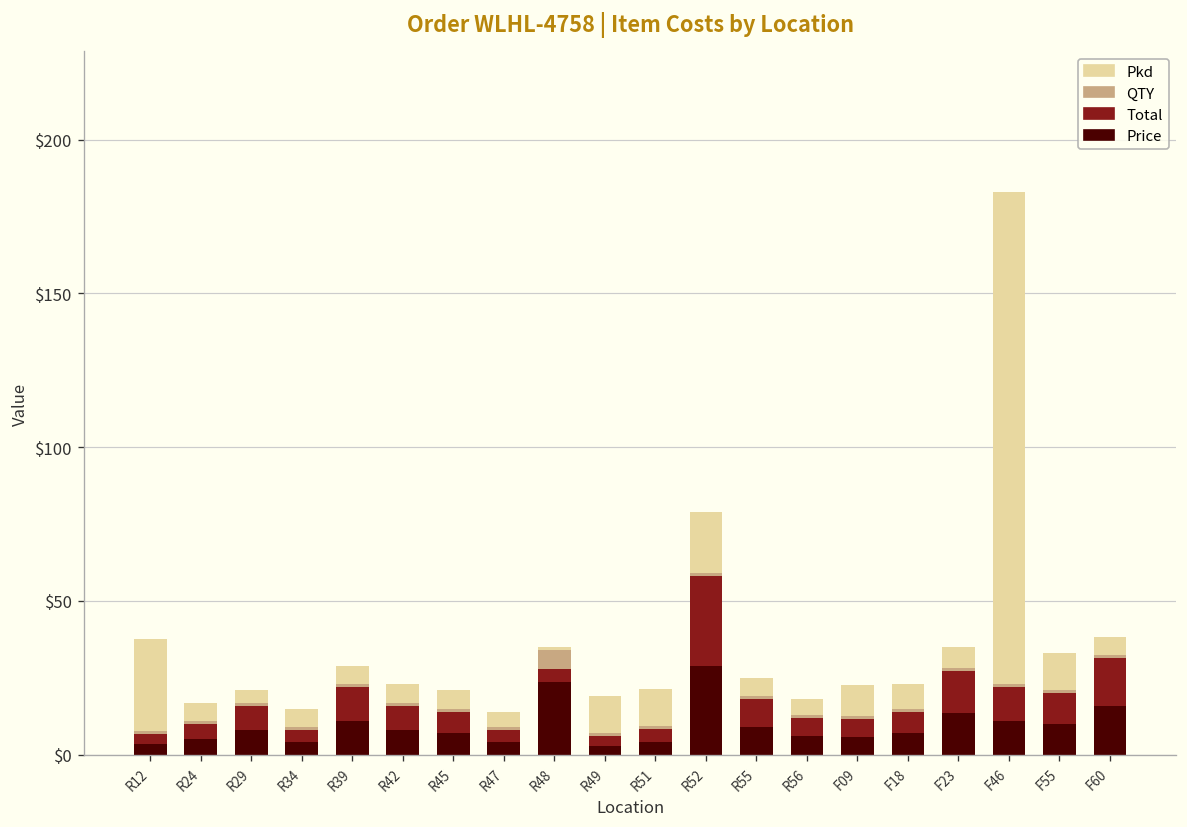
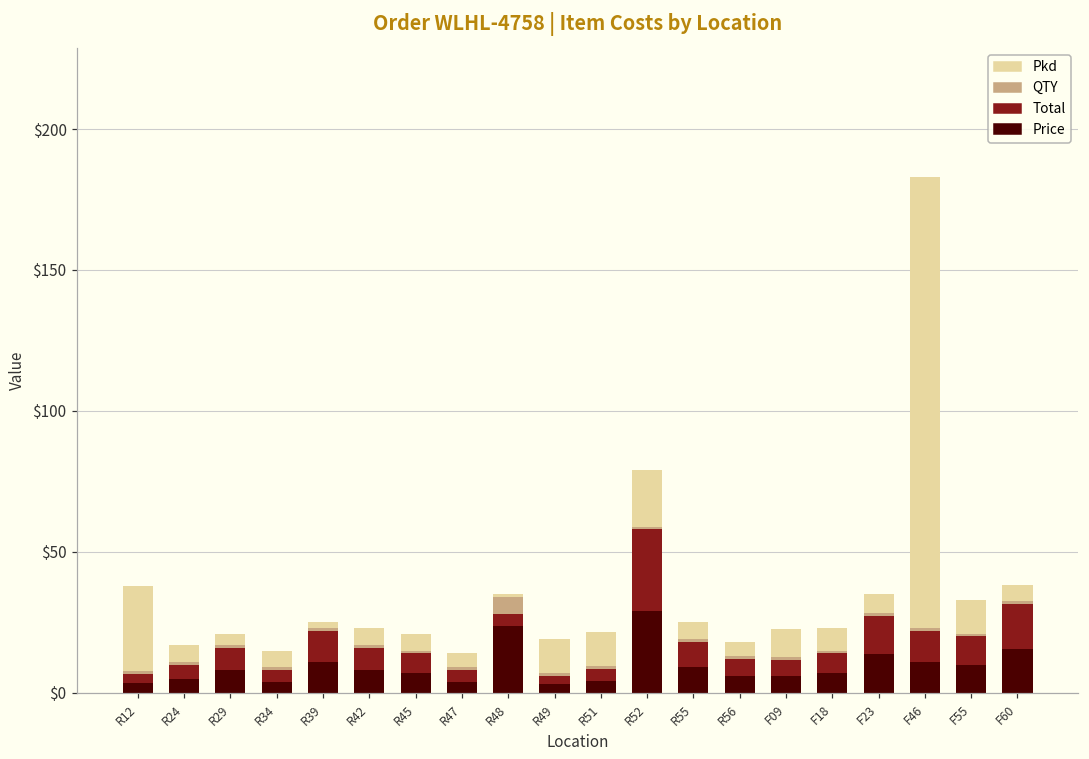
Pkd, R39: $6 -> $2
